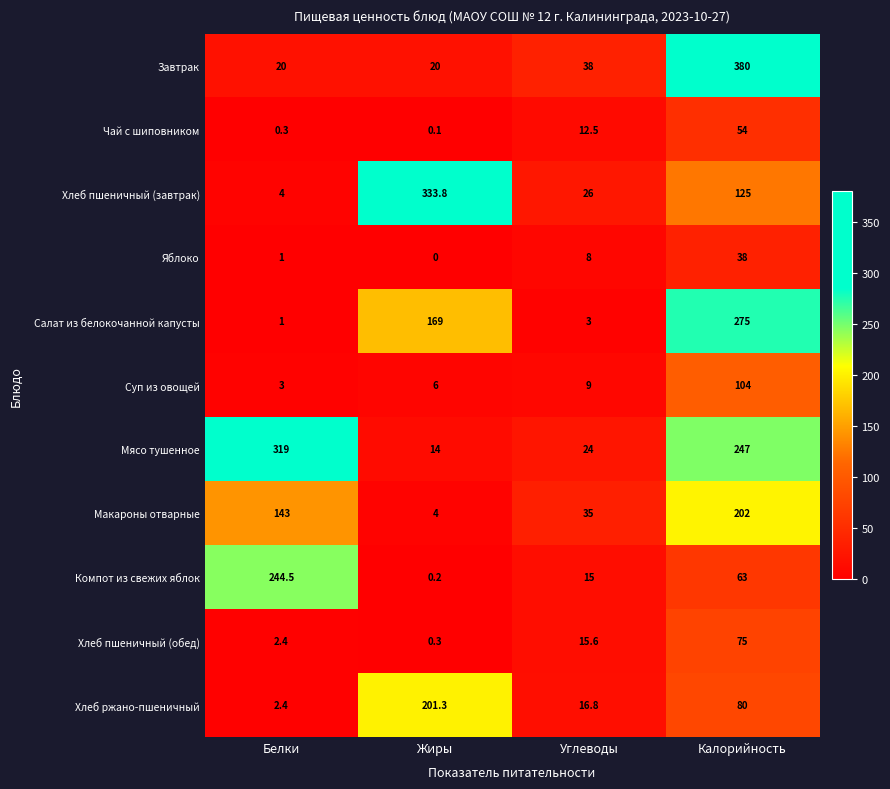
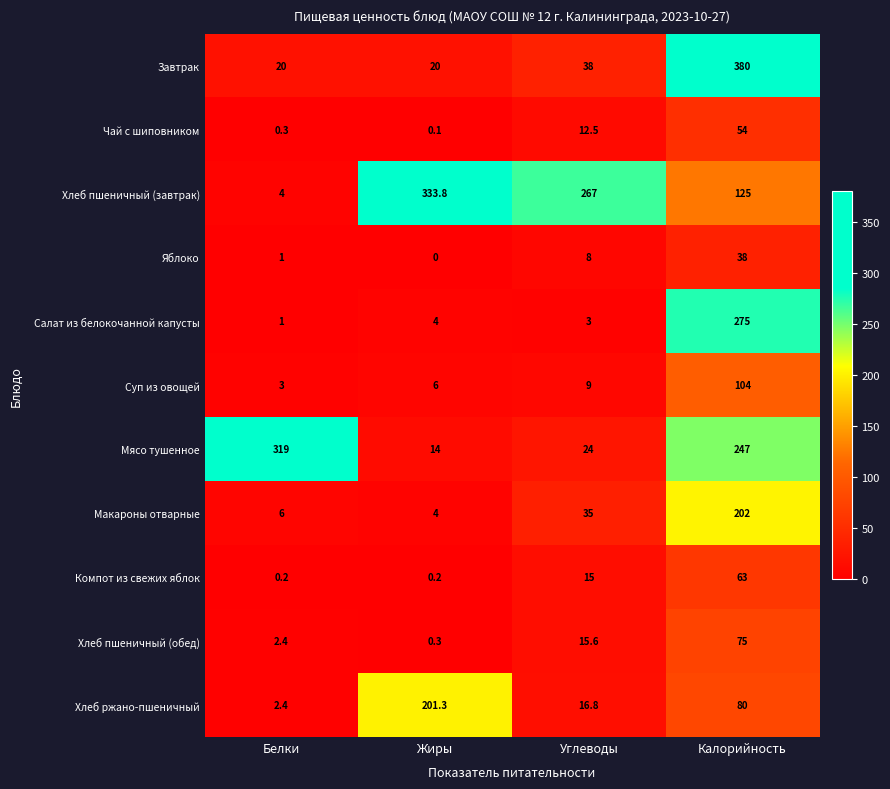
Хлеб пшеничный (завтрак), Углеводы: 26 -> 267
Салат из белокочанной капусты, Жиры: 169 -> 4
Макароны отварные, Белки: 143 -> 6
Компот из свежих яблок, Белки: 244.5 -> 0.2
